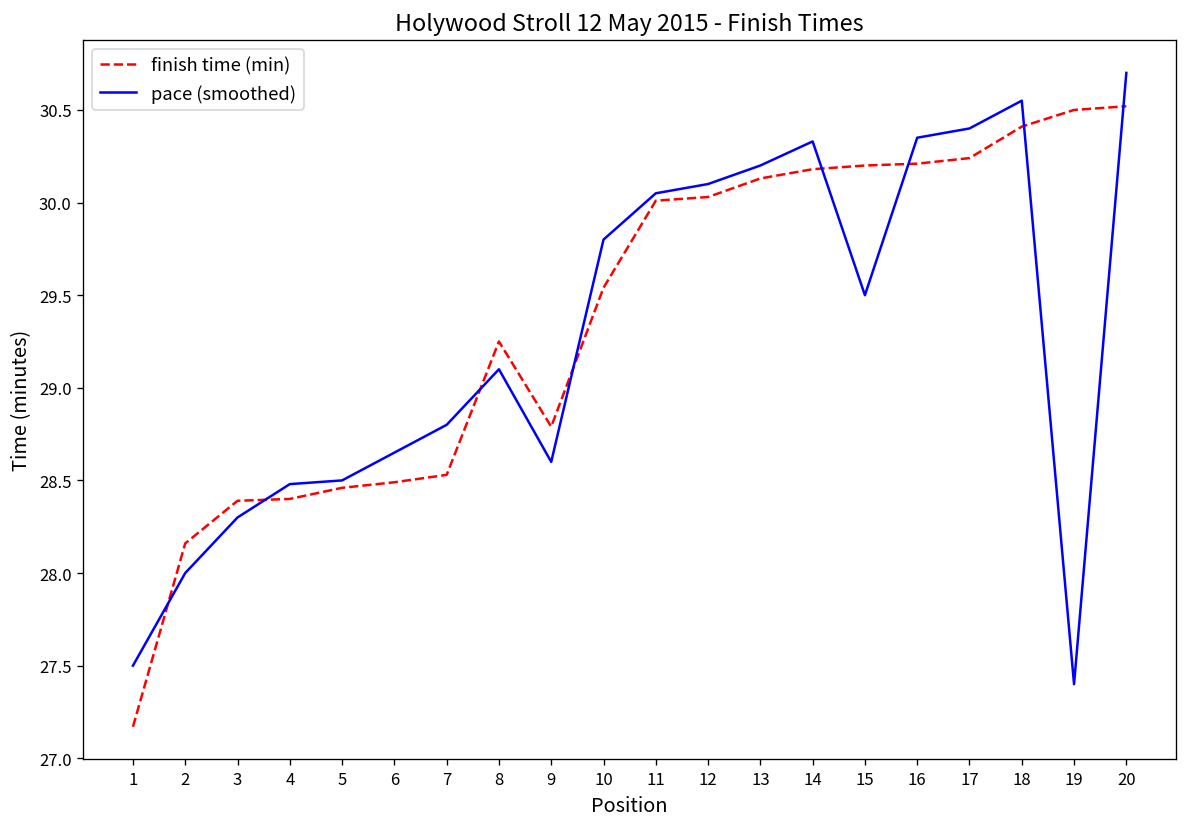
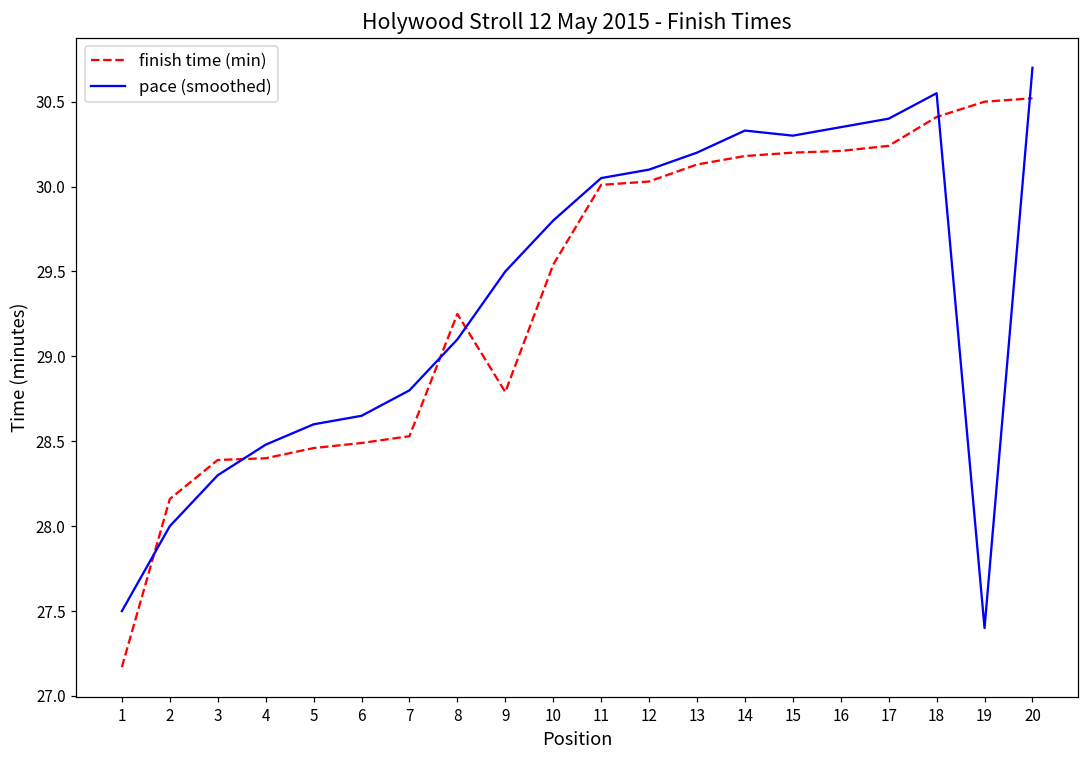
pace (smoothed), 5: 28.5 -> 28.6
pace (smoothed), 9: 28.6 -> 29.5
pace (smoothed), 15: 29.5 -> 30.3
